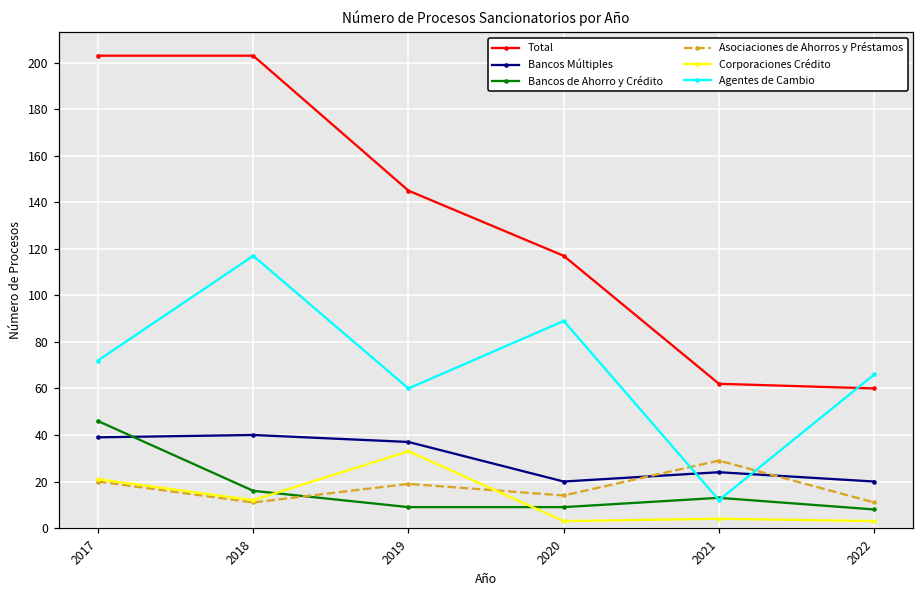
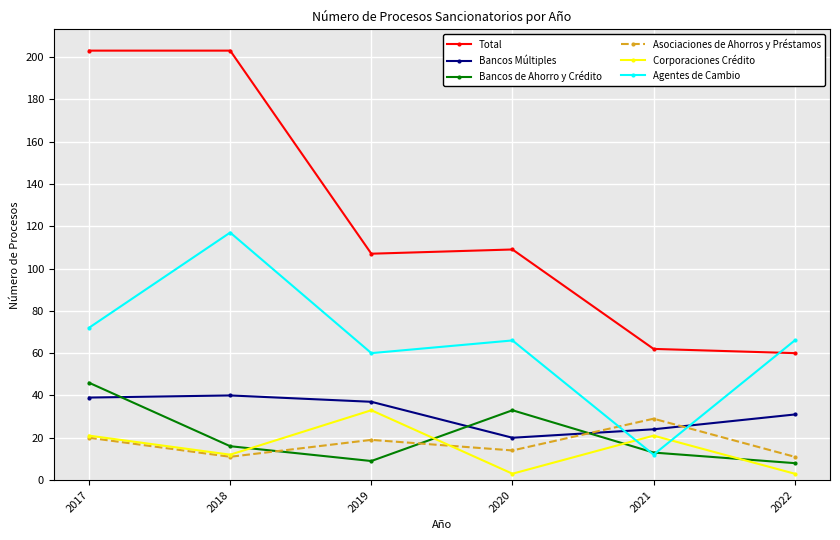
Total, 2019: 145 -> 107
Total, 2020: 117 -> 109
Bancos de Ahorro y Crédito, 2020: 9 -> 33
Agentes de Cambio, 2020: 89 -> 66
Corporaciones Crédito, 2021: 4 -> 21
Bancos Múltiples, 2022: 20 -> 31
